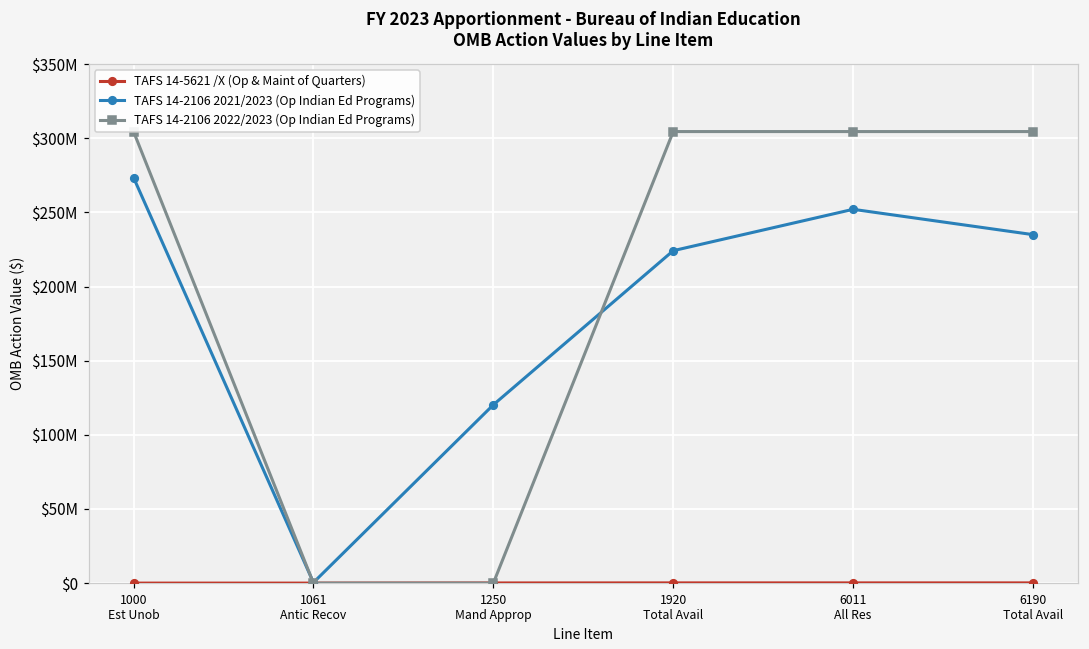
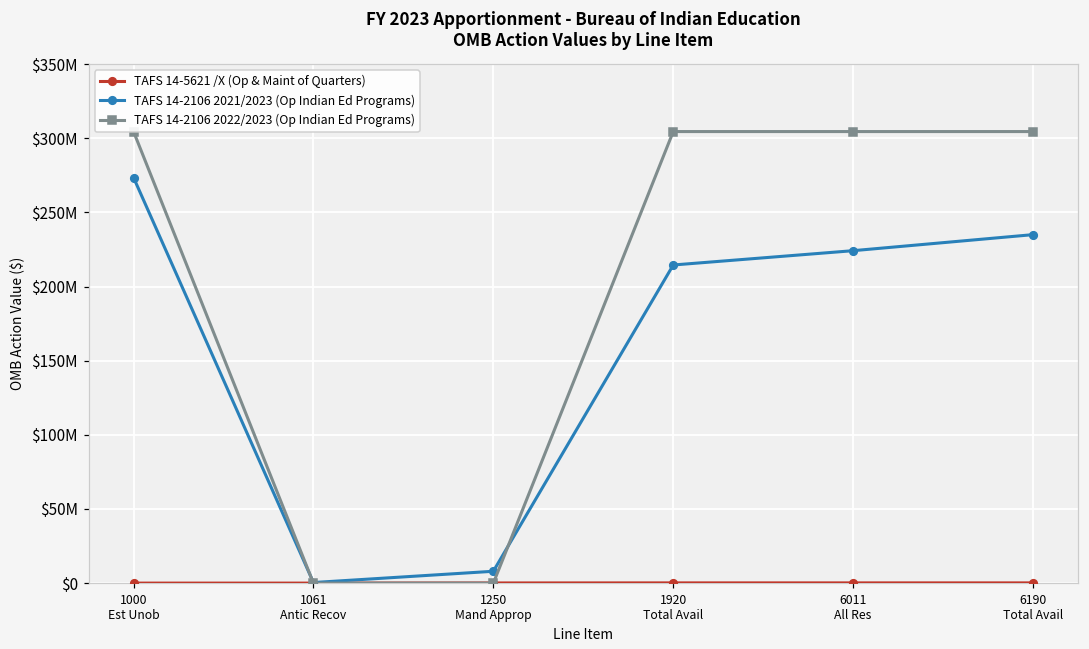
TAFS 14-2106 2021/2023 (Op Indian Ed Programs), 1250 Mand Approp: $120000000 -> $8000000
TAFS 14-2106 2021/2023 (Op Indian Ed Programs), 1920 Total Avail: $224000000 -> $215000000
TAFS 14-2106 2021/2023 (Op Indian Ed Programs), 6011 All Res: $252000000 -> $224000000
